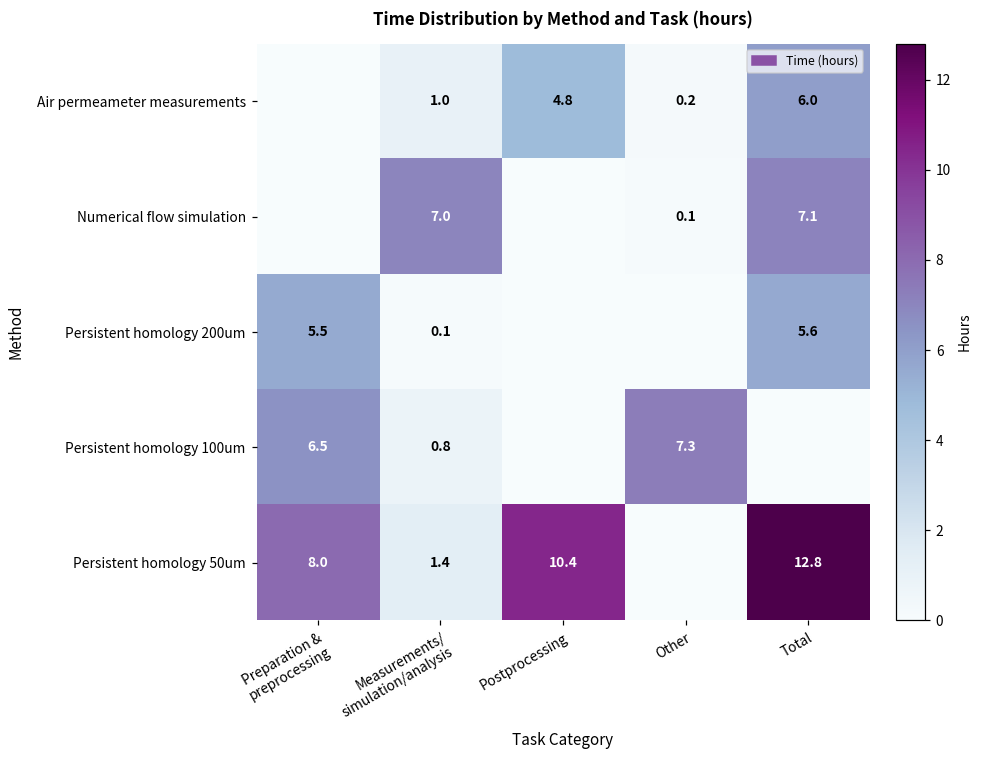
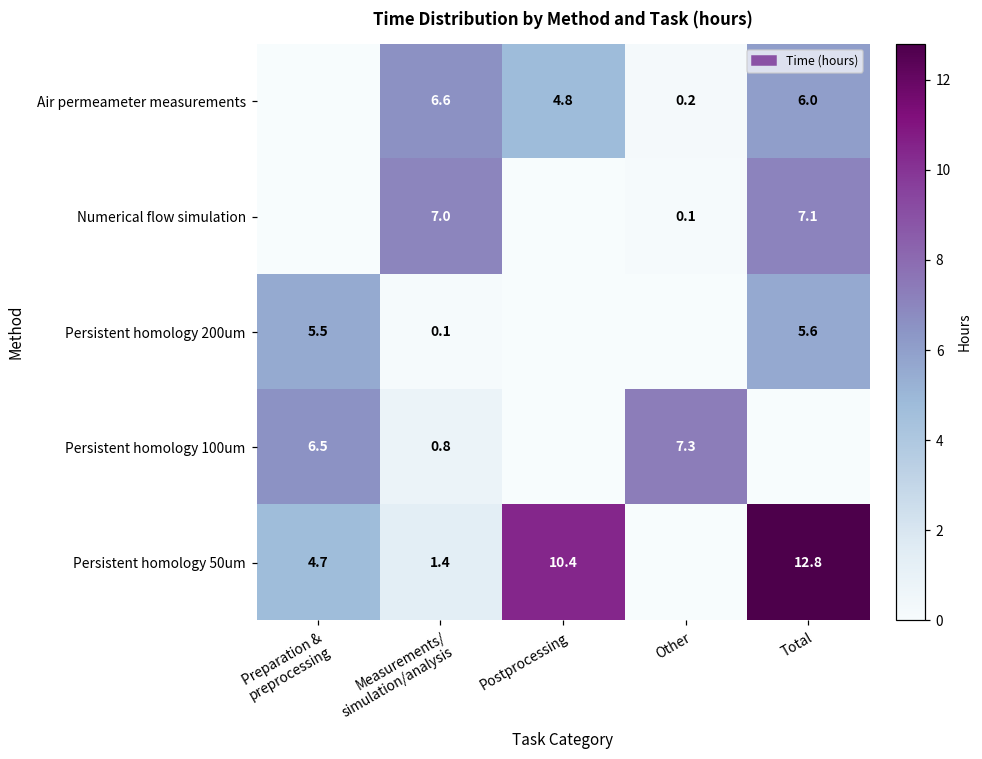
Air permeameter measurements, Measurements/ simulation/analysis: 1.0 -> 6.6
Persistent homology 50um, Preparation & preprocessing: 8.0 -> 4.7
